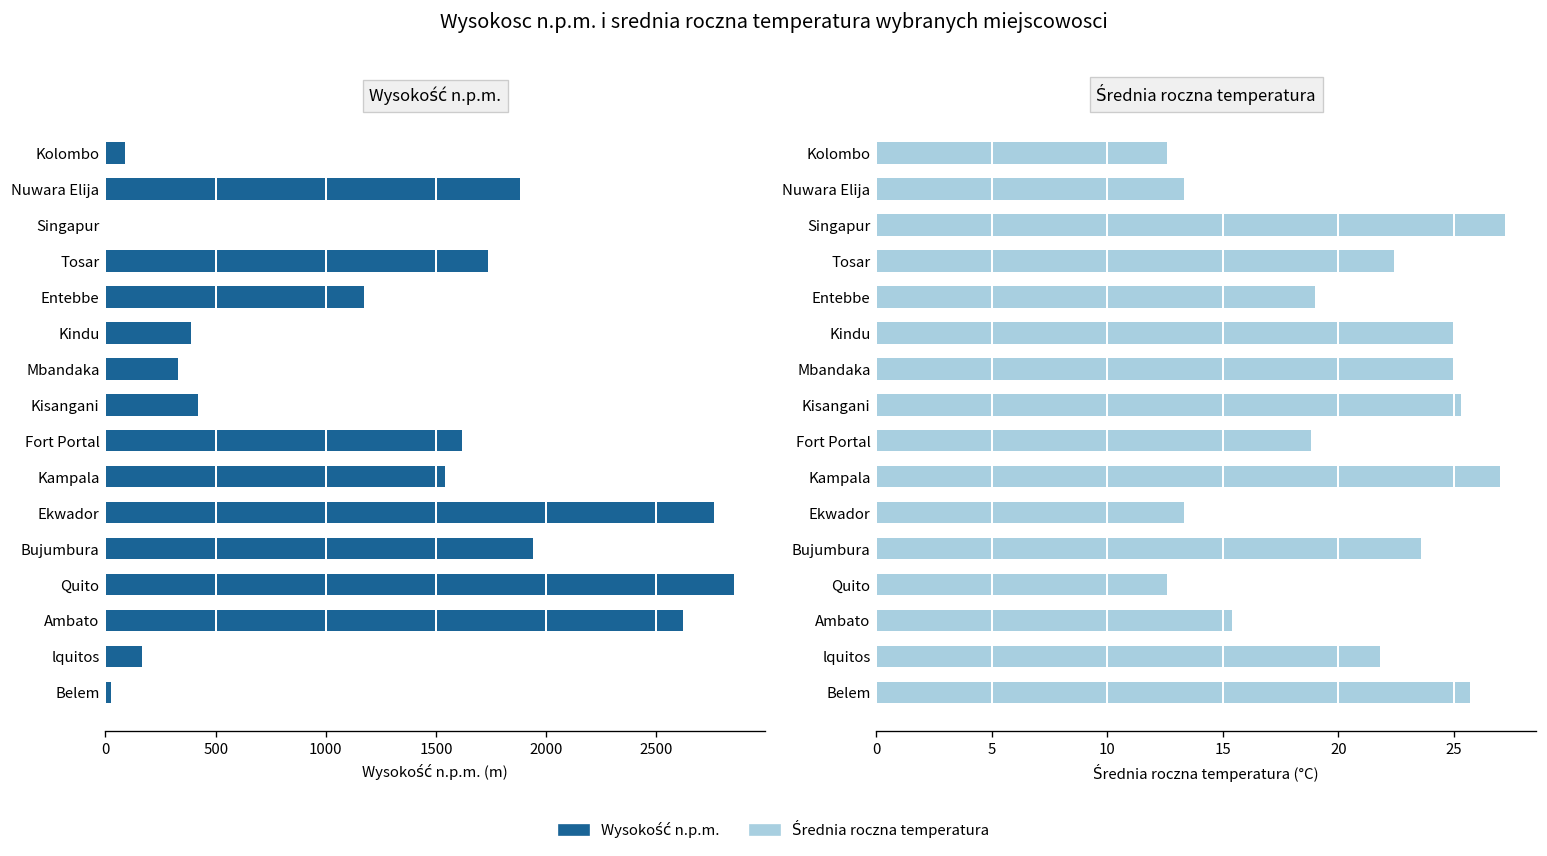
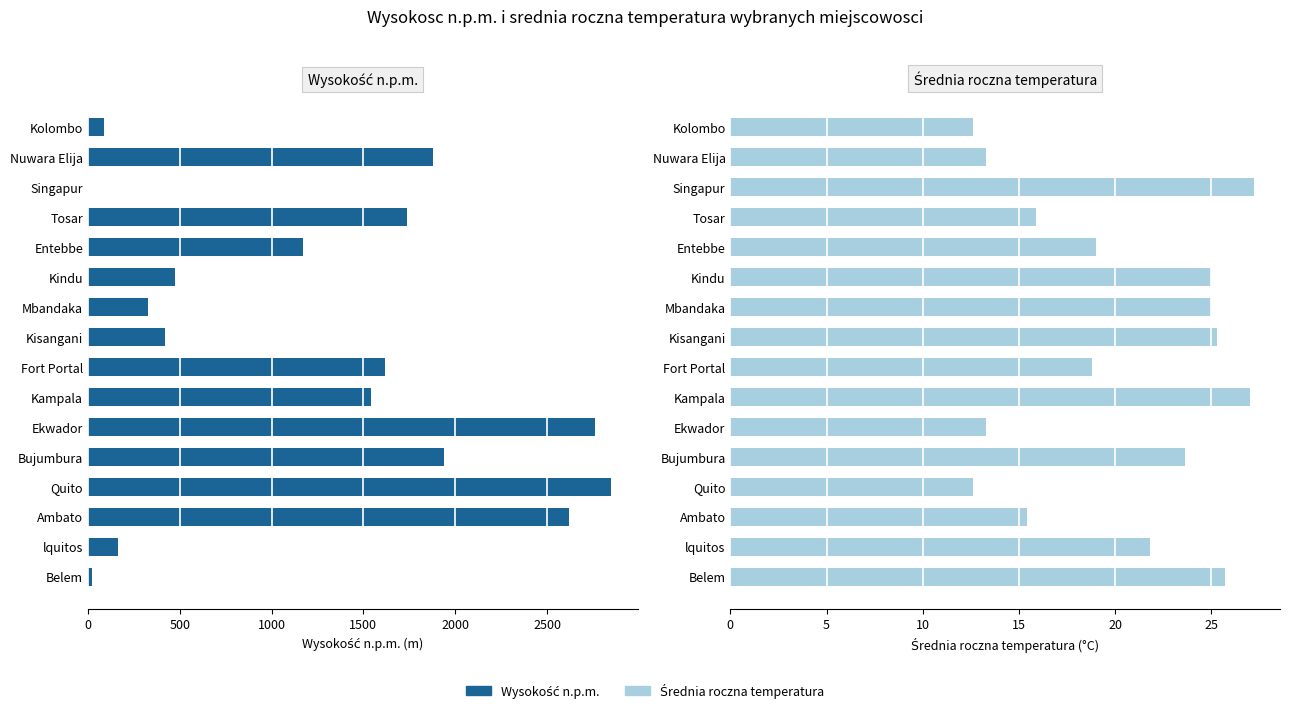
Wysokość n.p.m., Kindu: 390 -> 480
Średnia roczna temperatura, Tosar: 22.4 -> 15.9
